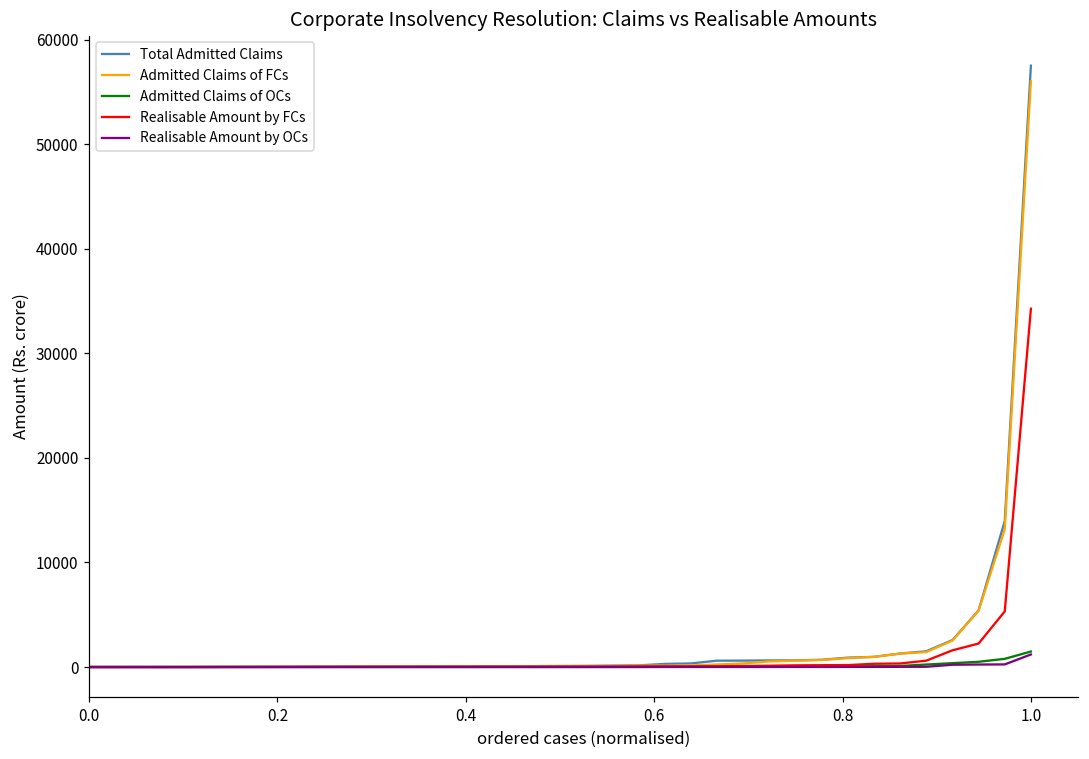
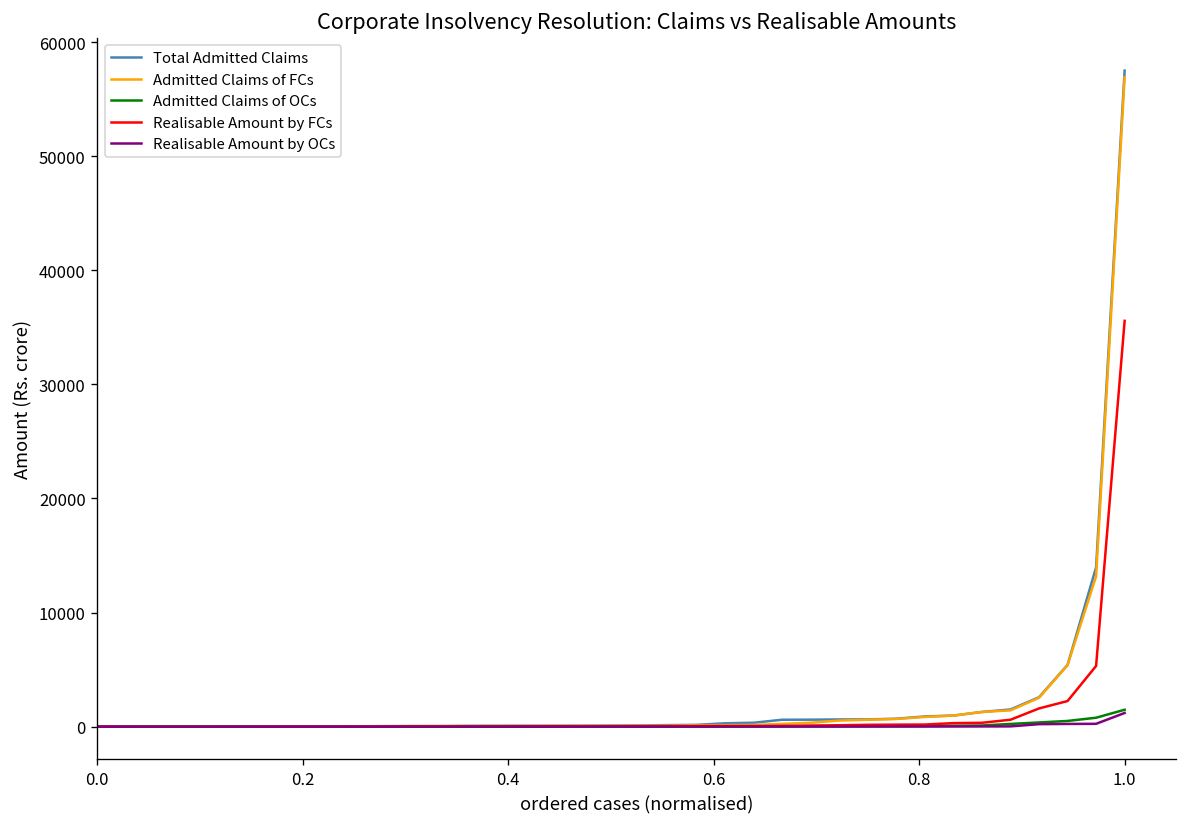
Admitted Claims of FCs, 1.0: 56000 -> 57000
Realisable Amount by FCs, 1.0: 34000 -> 36000
